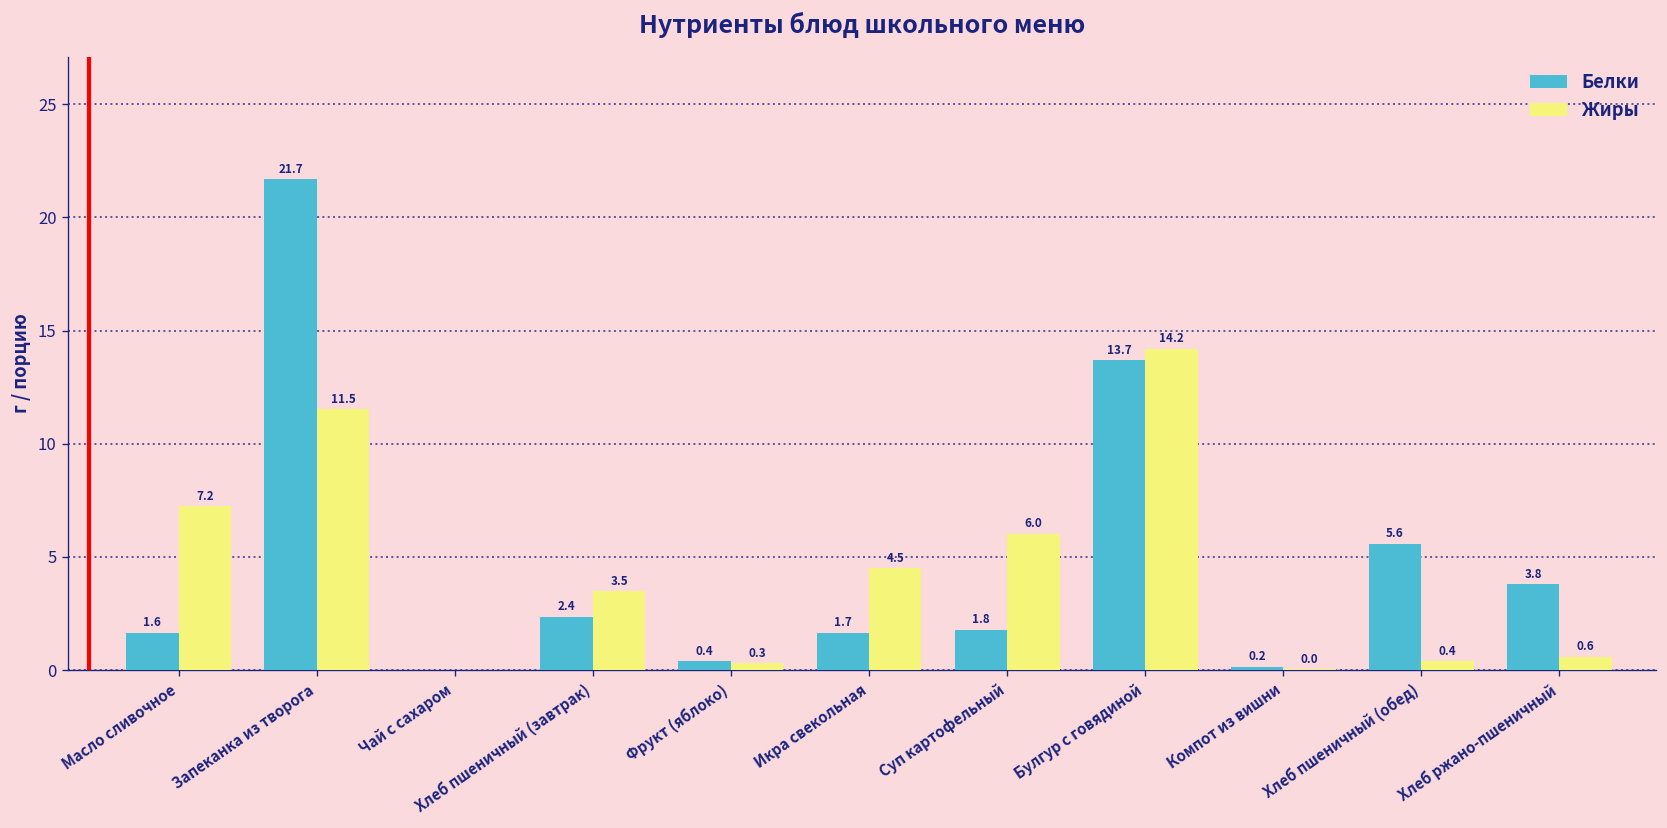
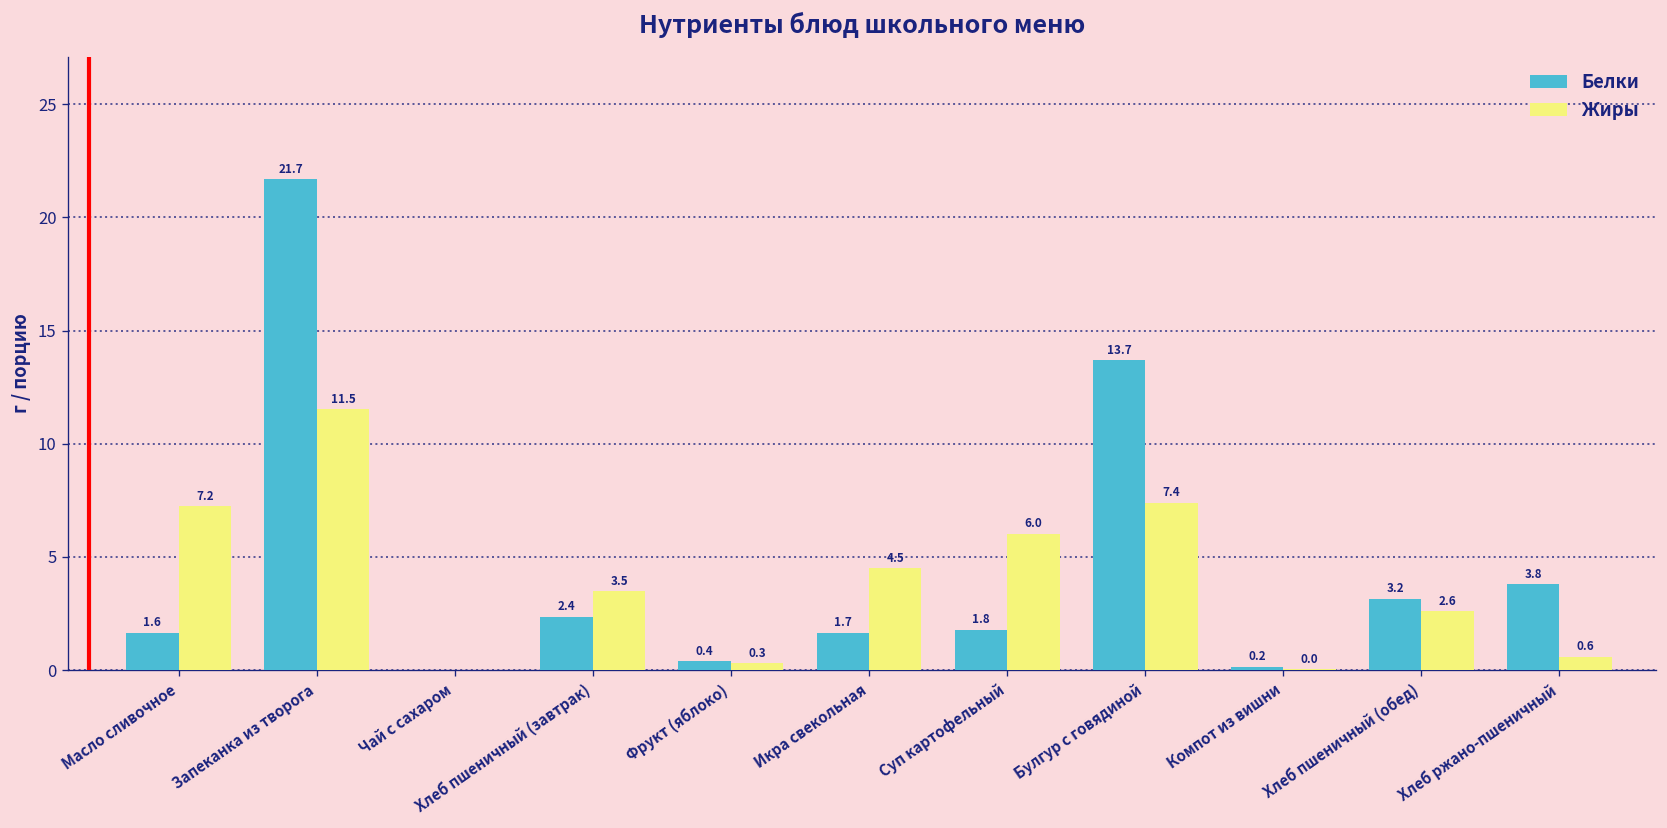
Жиры, Булгур с говядиной: 14.2 -> 7.4
Белки, Хлеб пшеничный (обед): 5.6 -> 3.2
Жиры, Хлеб пшеничный (обед): 0.4 -> 2.6
